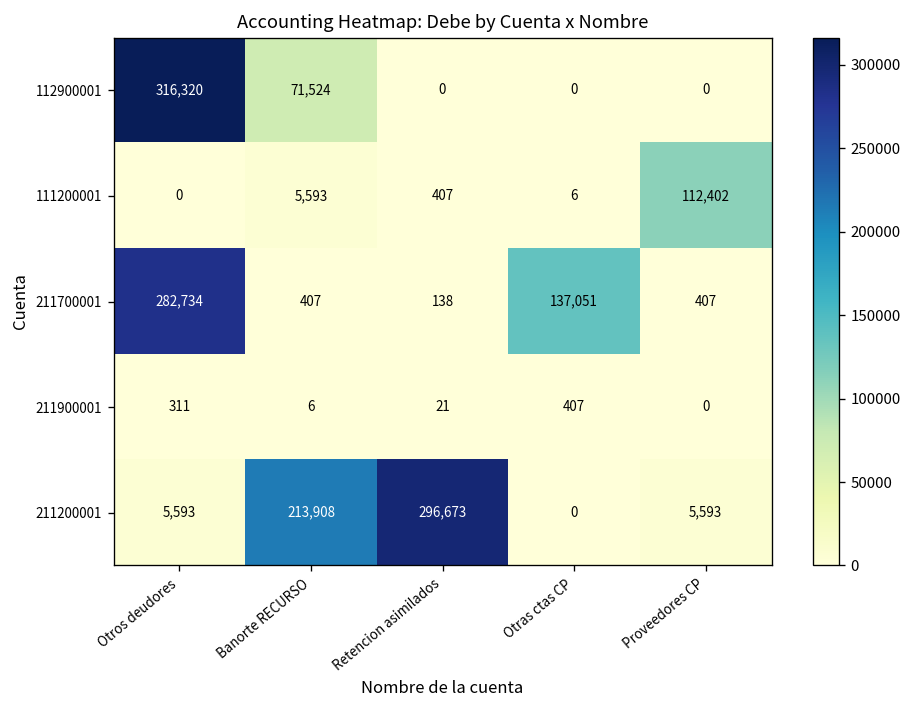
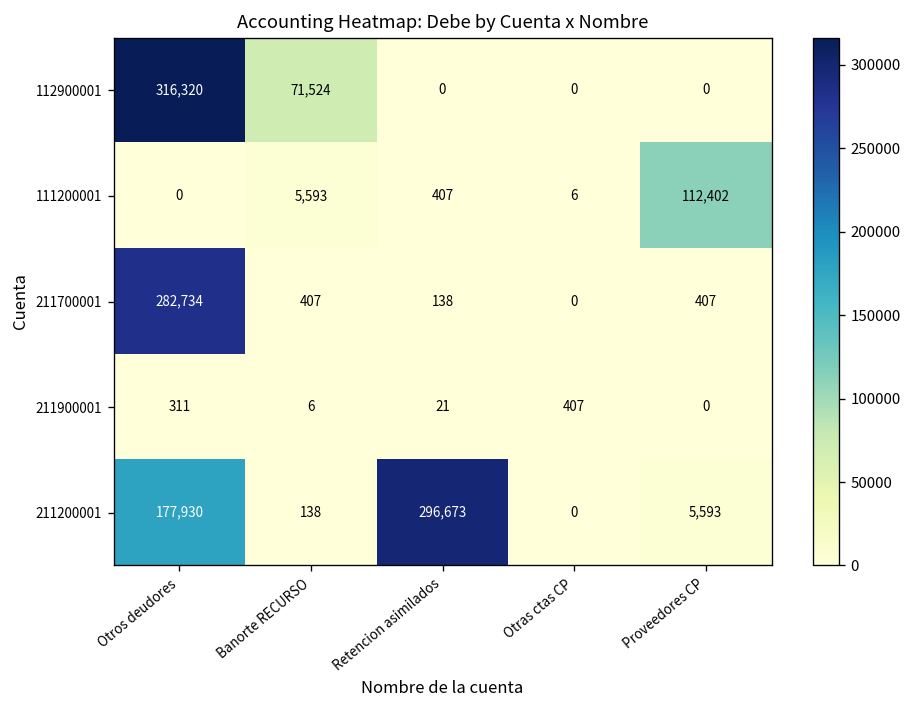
211700001, Otras ctas CP: 137,051 -> 0
211200001, Otros deudores: 5,593 -> 177,930
211200001, Banorte RECURSO: 213,908 -> 138
